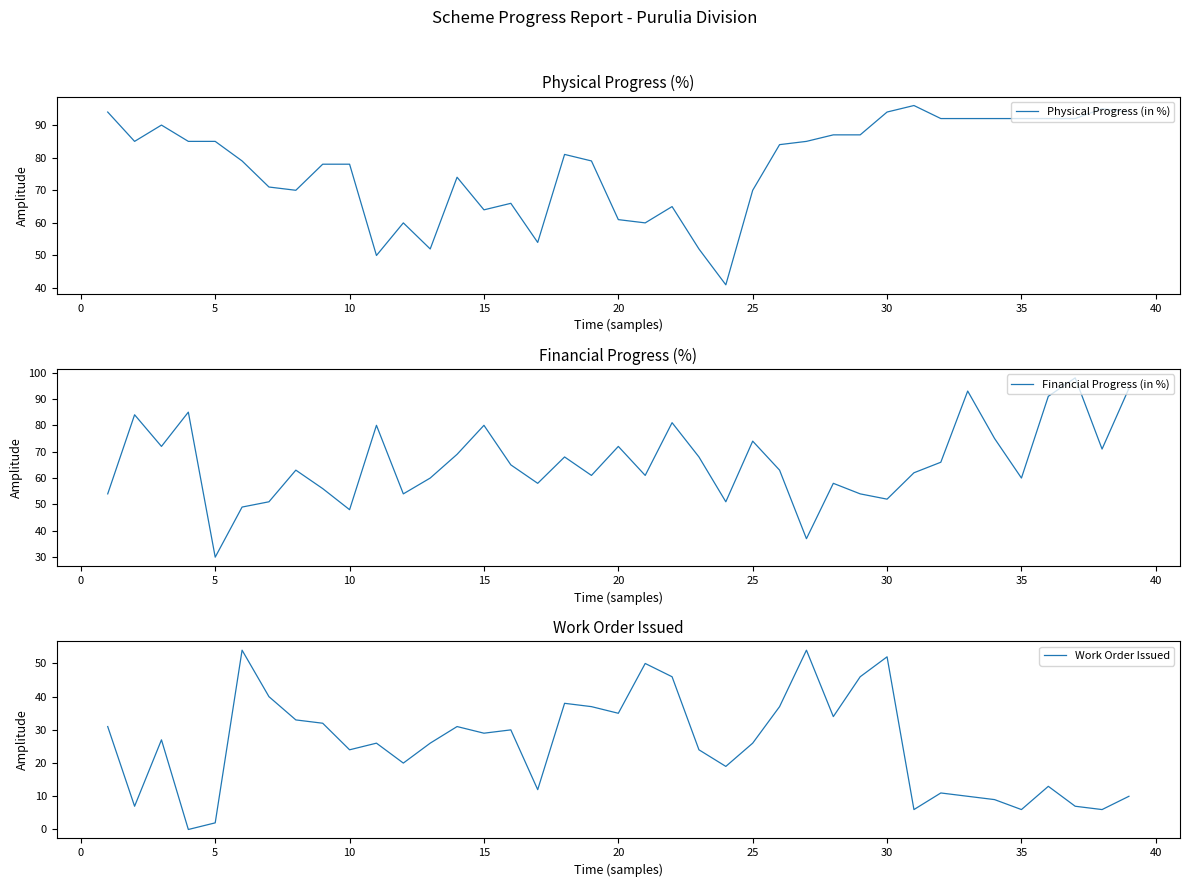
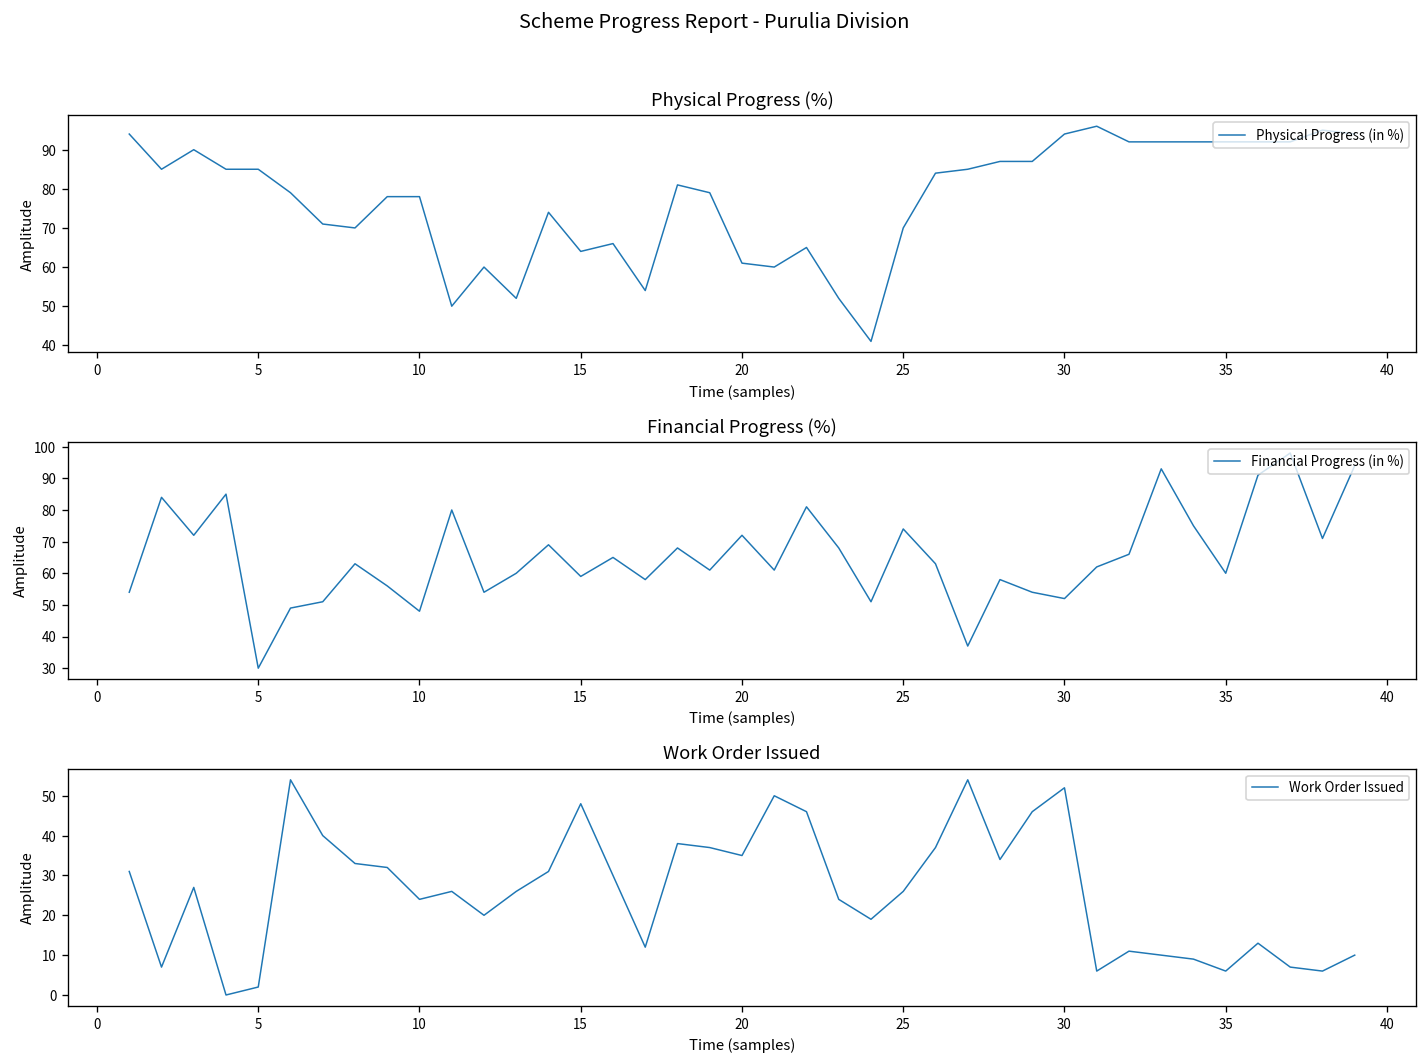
Financial Progress (%), 15: 80 -> 59
Work Order Issued, 15: 29 -> 48
